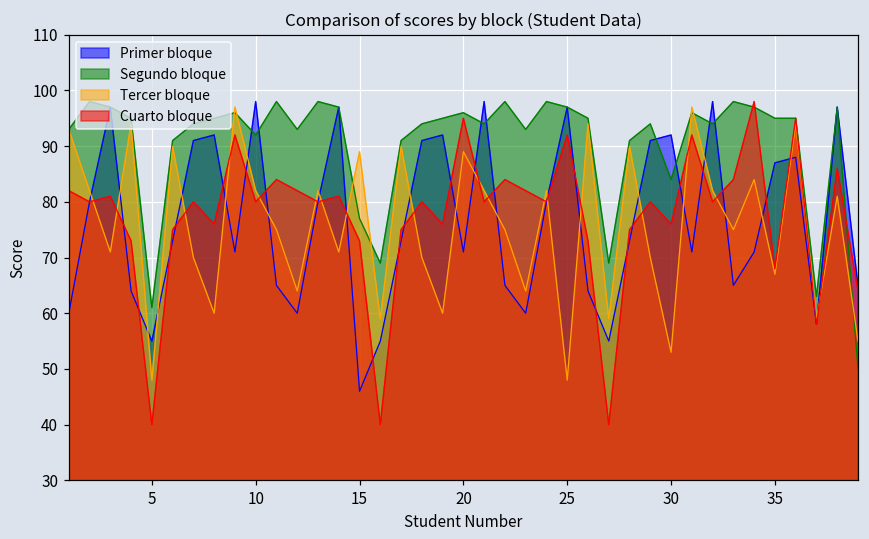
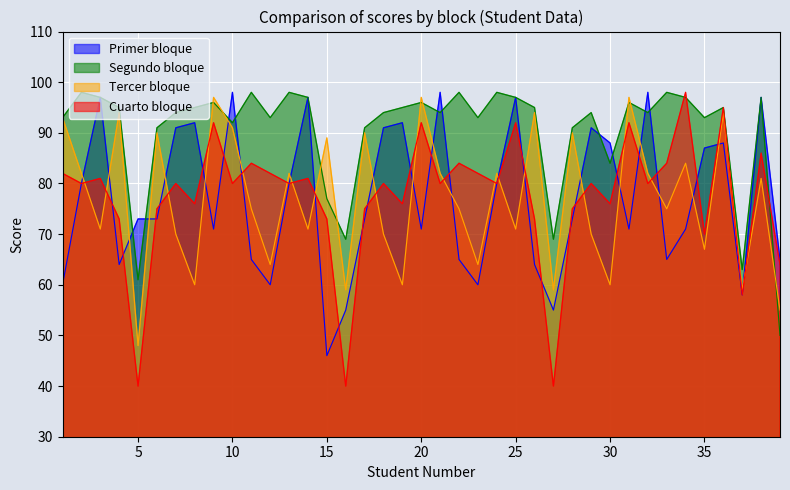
Primer bloque, 5: 55 -> 73
Tercer bloque, 10: 82 -> 91
Tercer bloque, 20: 89 -> 97
Cuarto bloque, 20: 95 -> 92
Tercer bloque, 25: 48 -> 71
Primer bloque, 30: 92 -> 88
Tercer bloque, 30: 53 -> 60
Segundo bloque, 35: 95 -> 93
Cuarto bloque, 35: 68 -> 70
